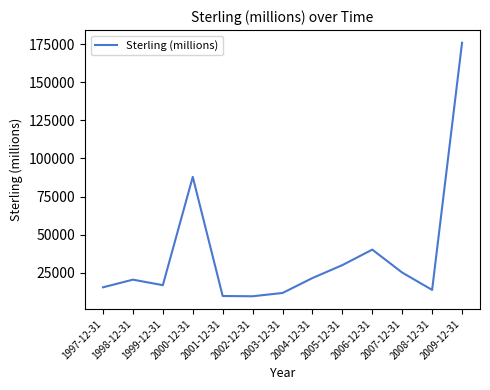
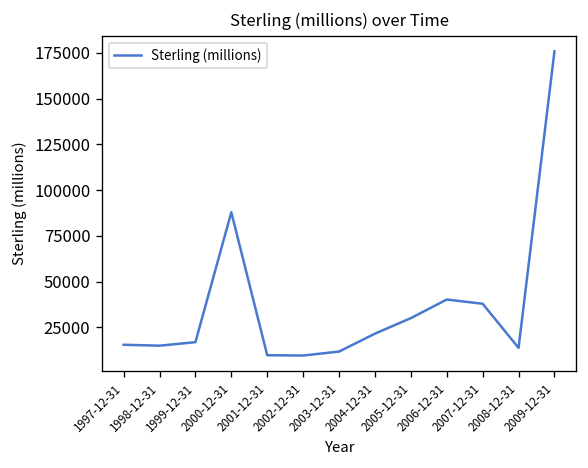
1998-12-31: 21000 -> 15000
2007-12-31: 25000 -> 38000
